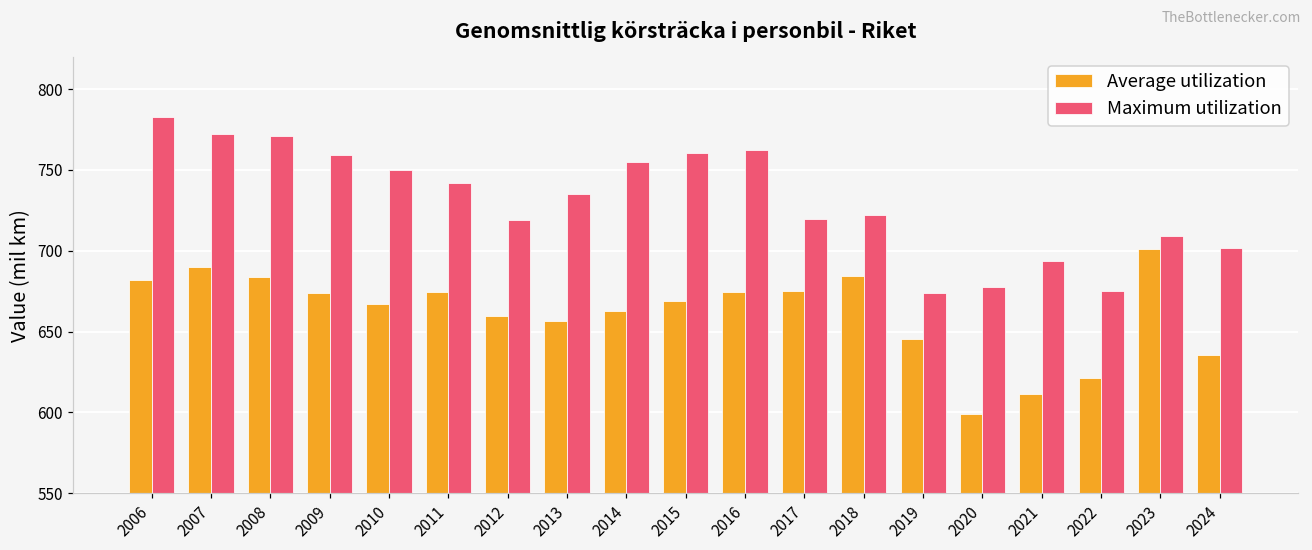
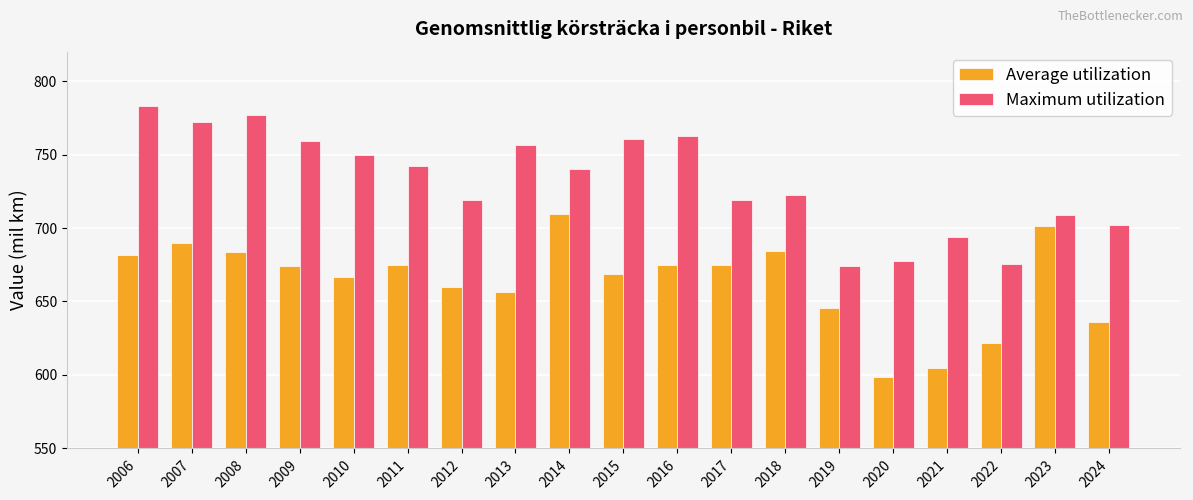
Maximum utilization, 2008: 771 -> 777
Maximum utilization, 2013: 735 -> 756
Average utilization, 2014: 663 -> 710
Maximum utilization, 2014: 755 -> 740
Average utilization, 2021: 612 -> 605
